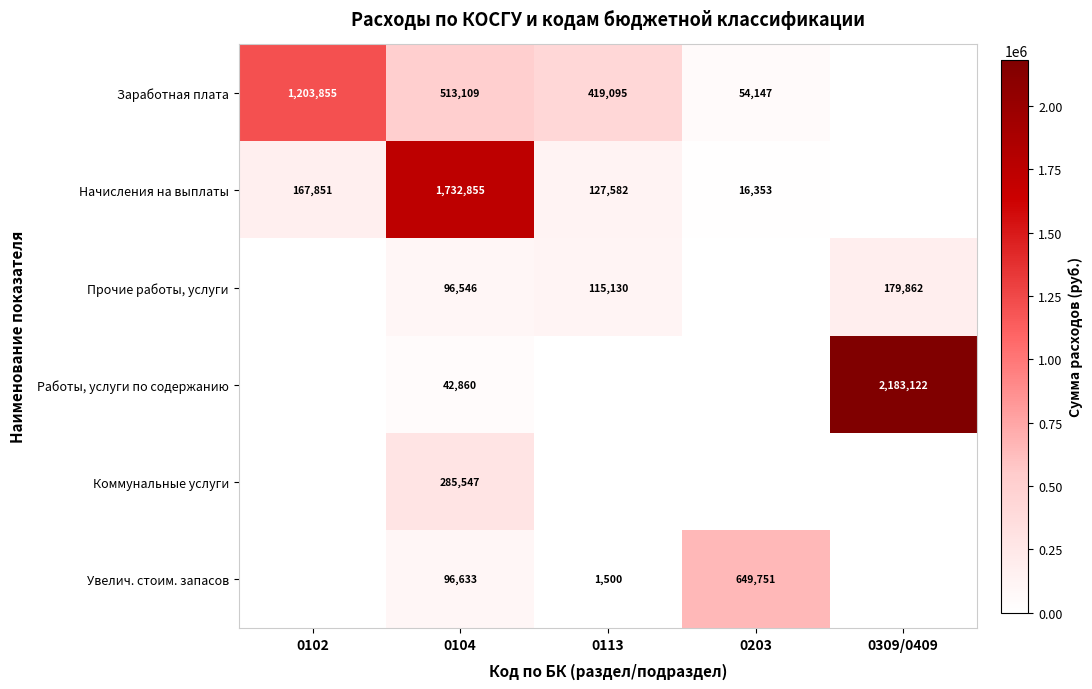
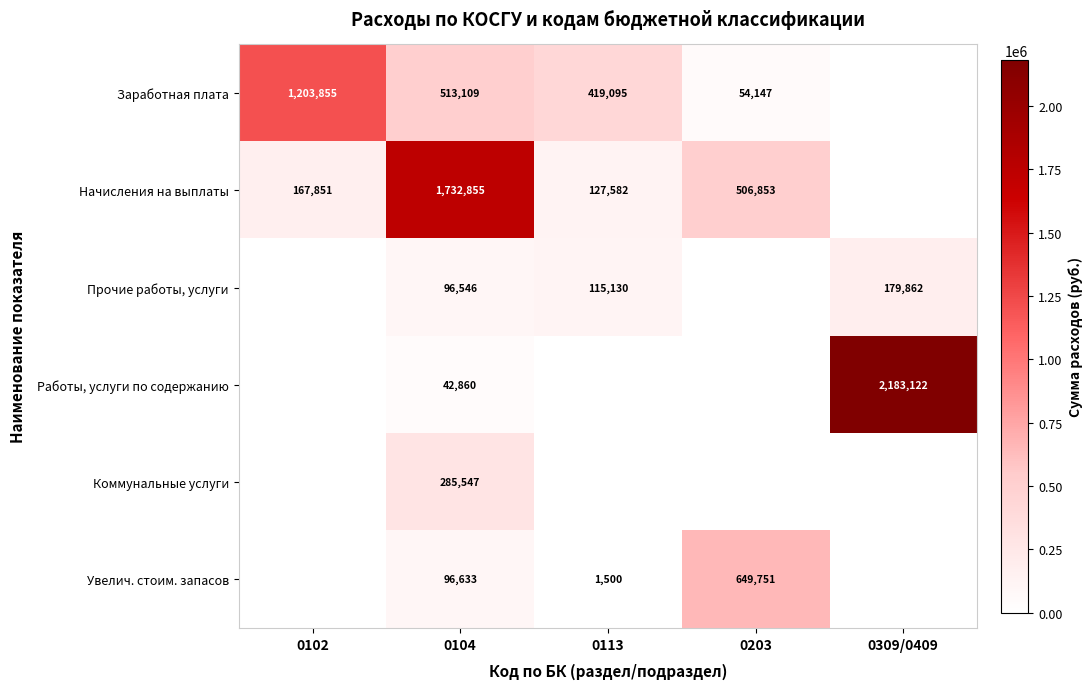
Начисления на выплаты, 0203: 16,353 -> 506,853
